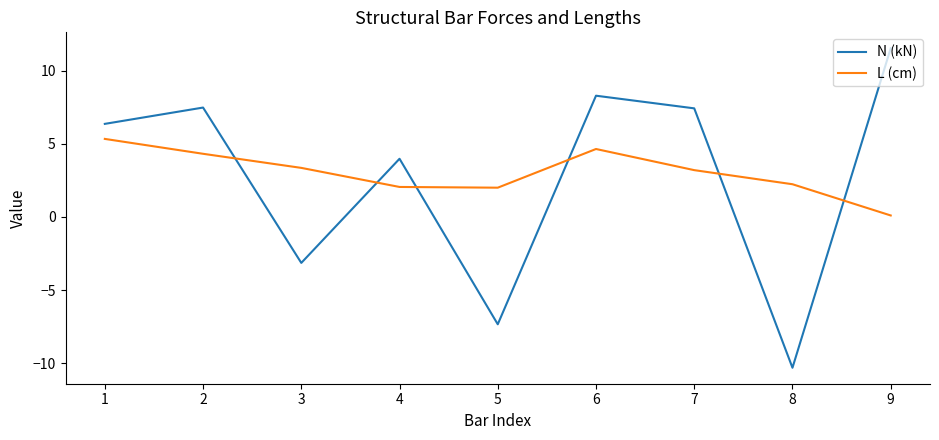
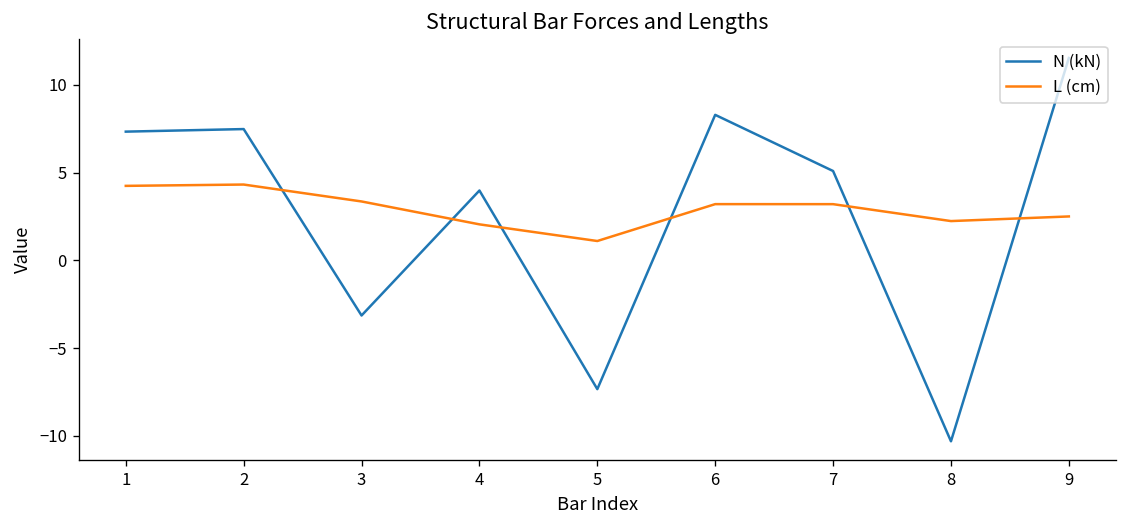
N (kN), 1: 6.4 -> 7.3
L (cm), 1: 5.3 -> 4.2
L (cm), 5: 2.0 -> 1.1
L (cm), 6: 4.6 -> 3.2
N (kN), 7: 7.4 -> 5.1
L (cm), 9: 0.1 -> 2.5
